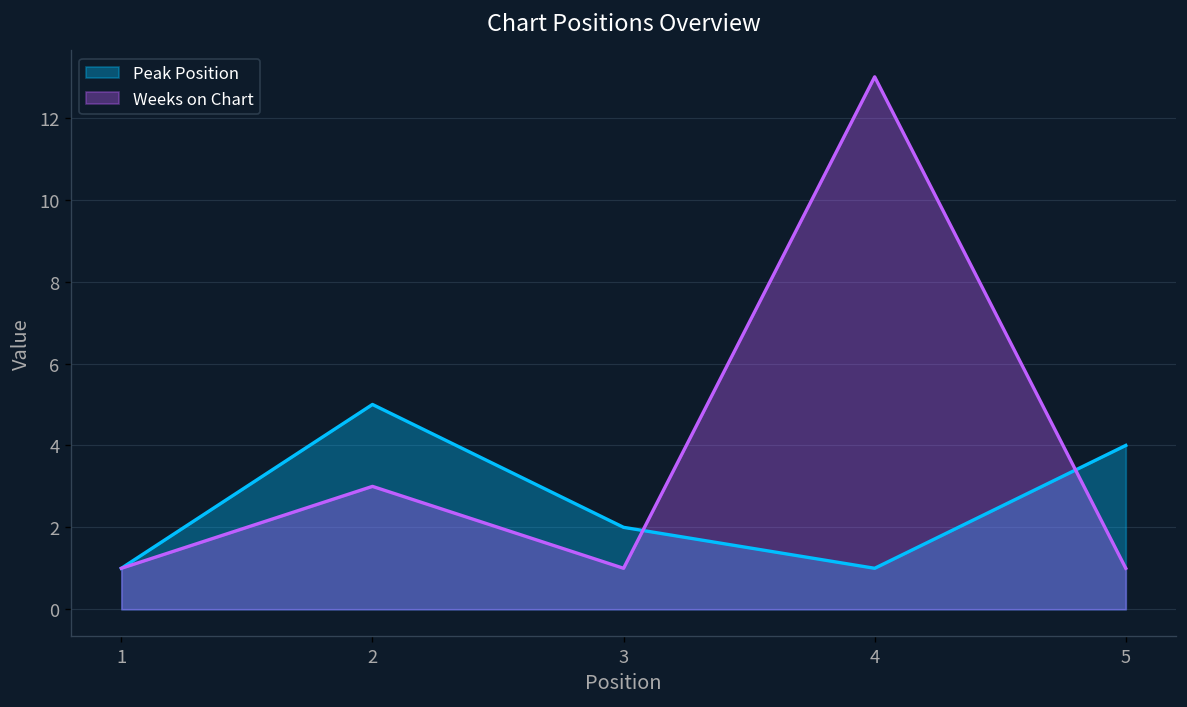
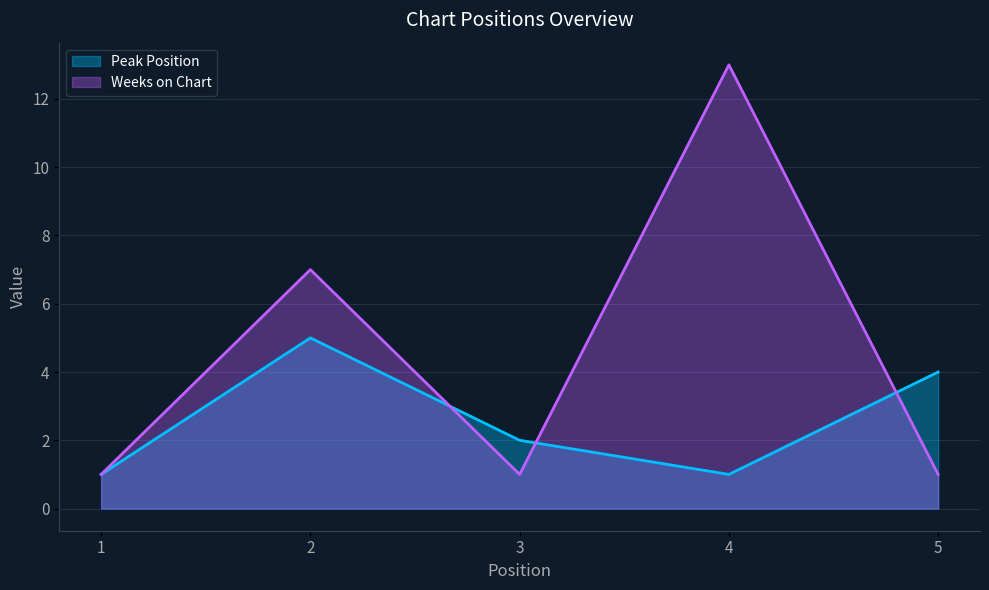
Weeks on Chart, 2: 3 -> 7
